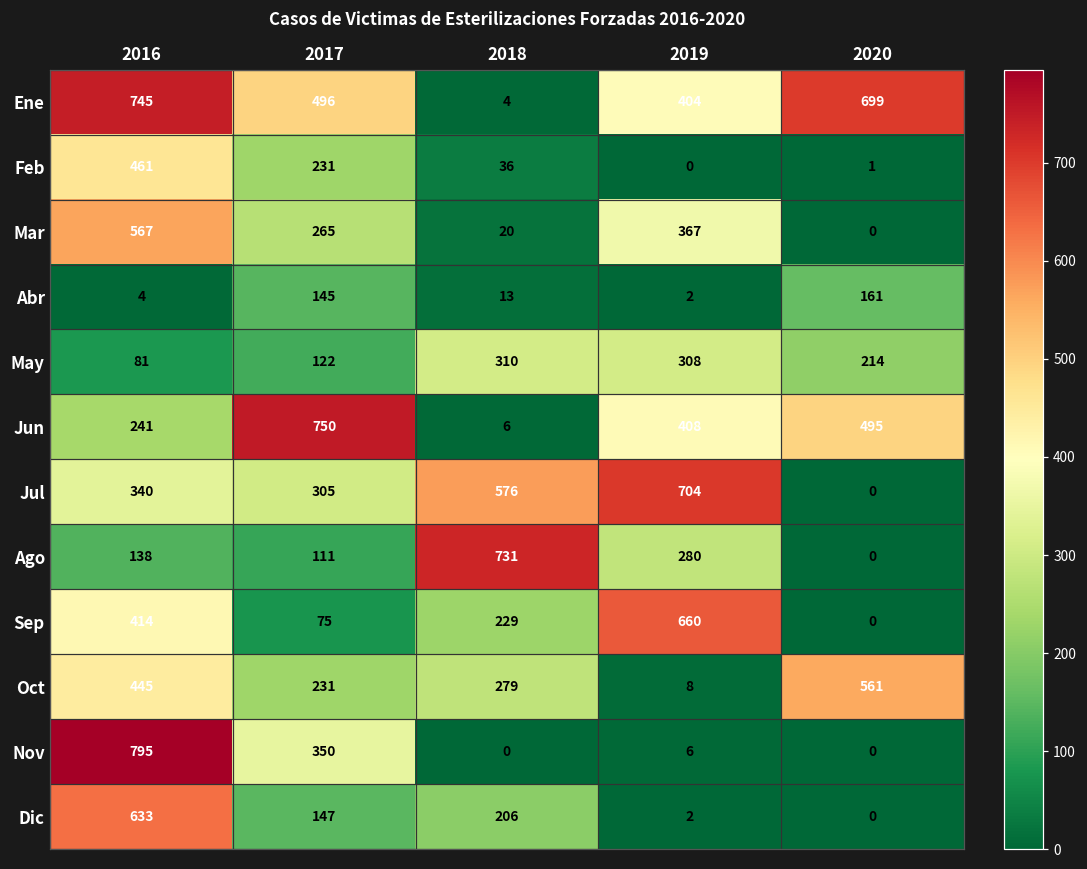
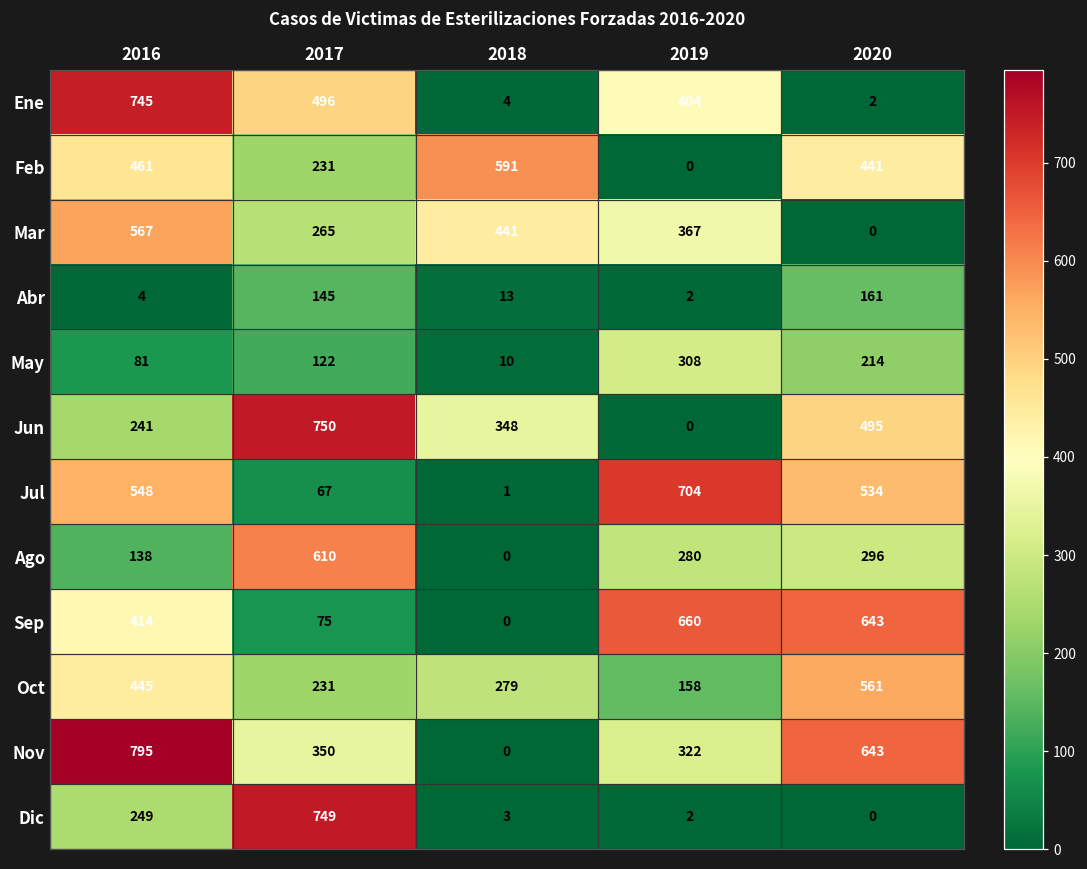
Ene, 2020: 699 -> 2
Feb, 2018: 36 -> 591
Feb, 2020: 1 -> 441
Mar, 2018: 20 -> 441
May, 2018: 310 -> 10
Jun, 2018: 6 -> 348
Jun, 2019: 408 -> 0
Jul, 2016: 340 -> 548
Jul, 2017: 305 -> 67
Jul, 2018: 576 -> 1
Jul, 2020: 0 -> 534
Ago, 2017: 111 -> 610
Ago, 2018: 731 -> 0
Ago, 2020: 0 -> 296
Sep, 2018: 229 -> 0
Sep, 2020: 0 -> 643
Oct, 2019: 8 -> 158
Nov, 2019: 6 -> 322
Nov, 2020: 0 -> 643
Dic, 2016: 633 -> 249
Dic, 2017: 147 -> 749
Dic, 2018: 206 -> 3
